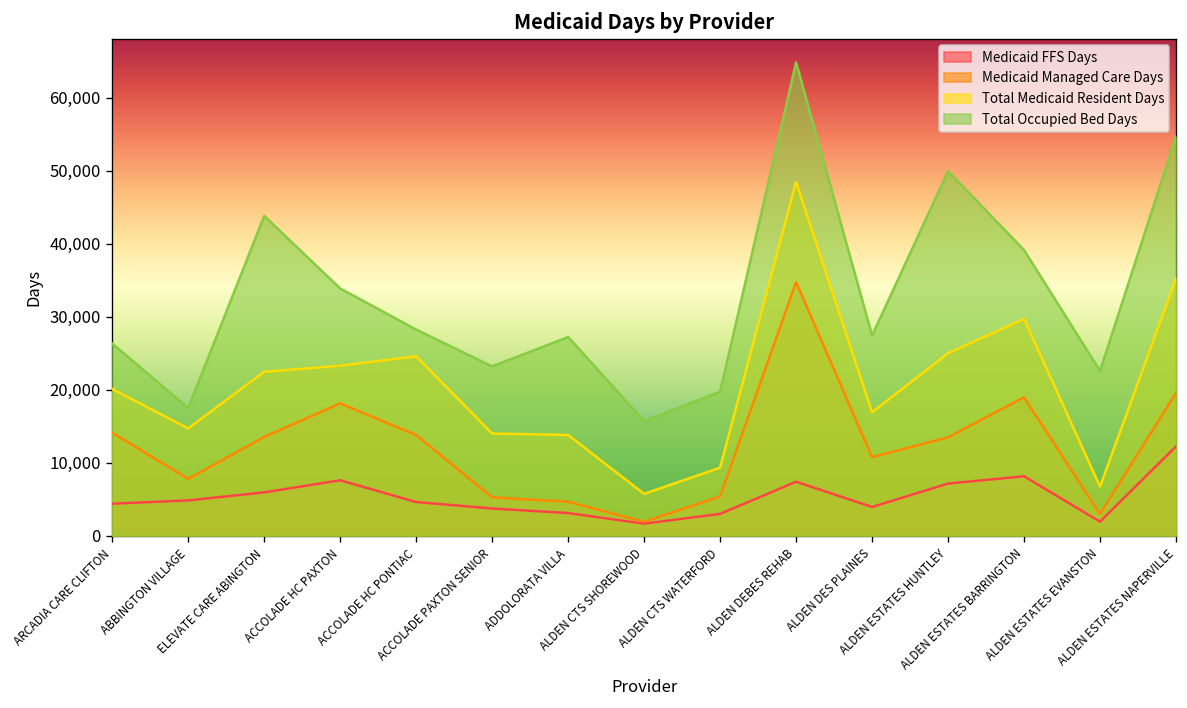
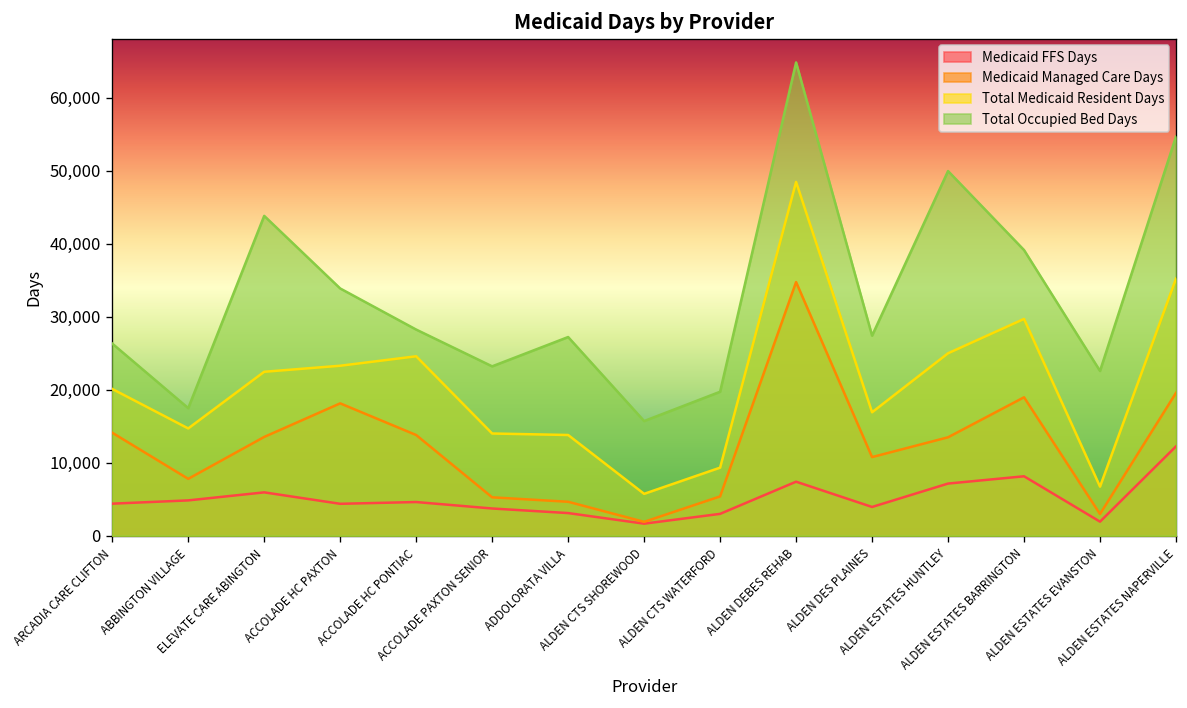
Medicaid FFS Days, ACCOLADE HC PAXTON: 8,000 -> 4,000
